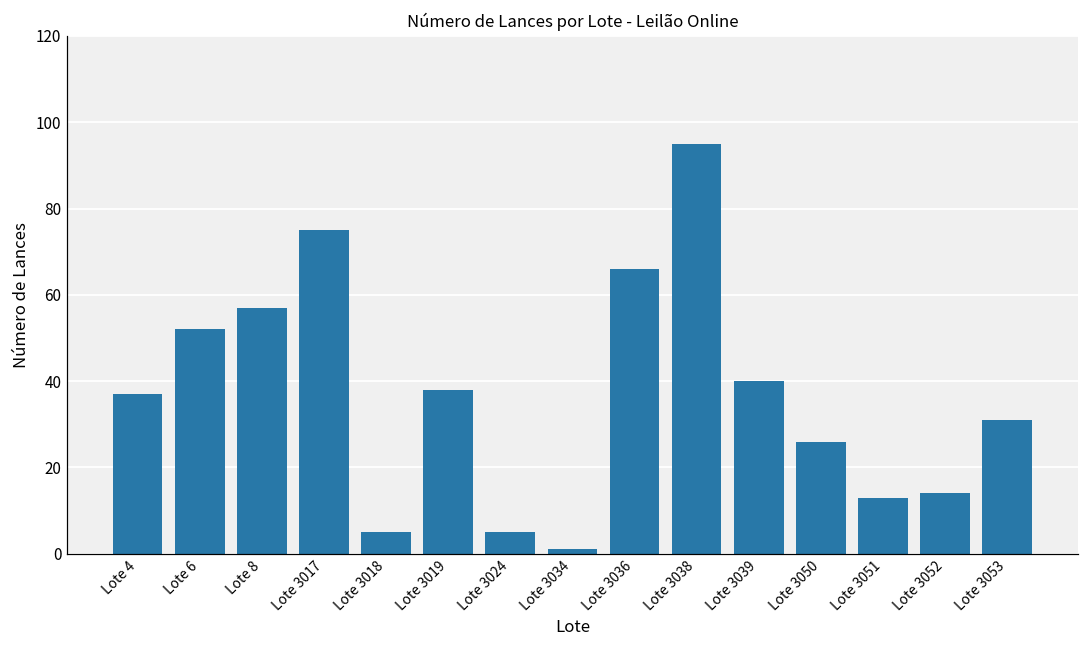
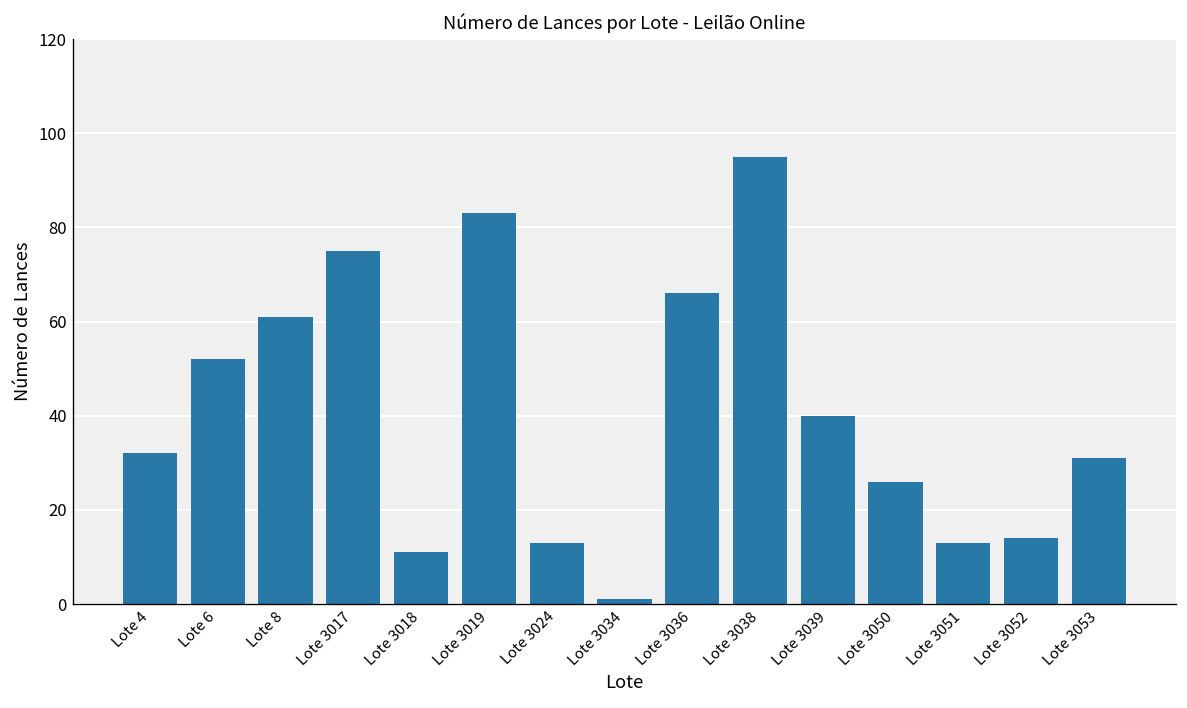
Lote 4: 37 -> 32
Lote 8: 57 -> 61
Lote 3018: 5 -> 11
Lote 3019: 38 -> 83
Lote 3024: 5 -> 13
